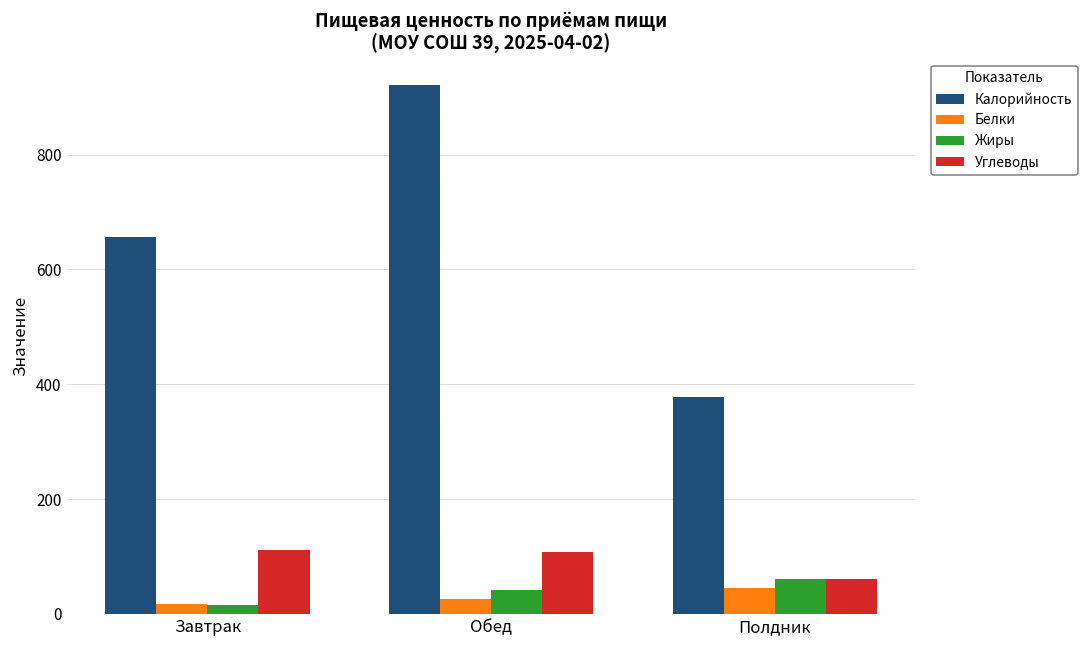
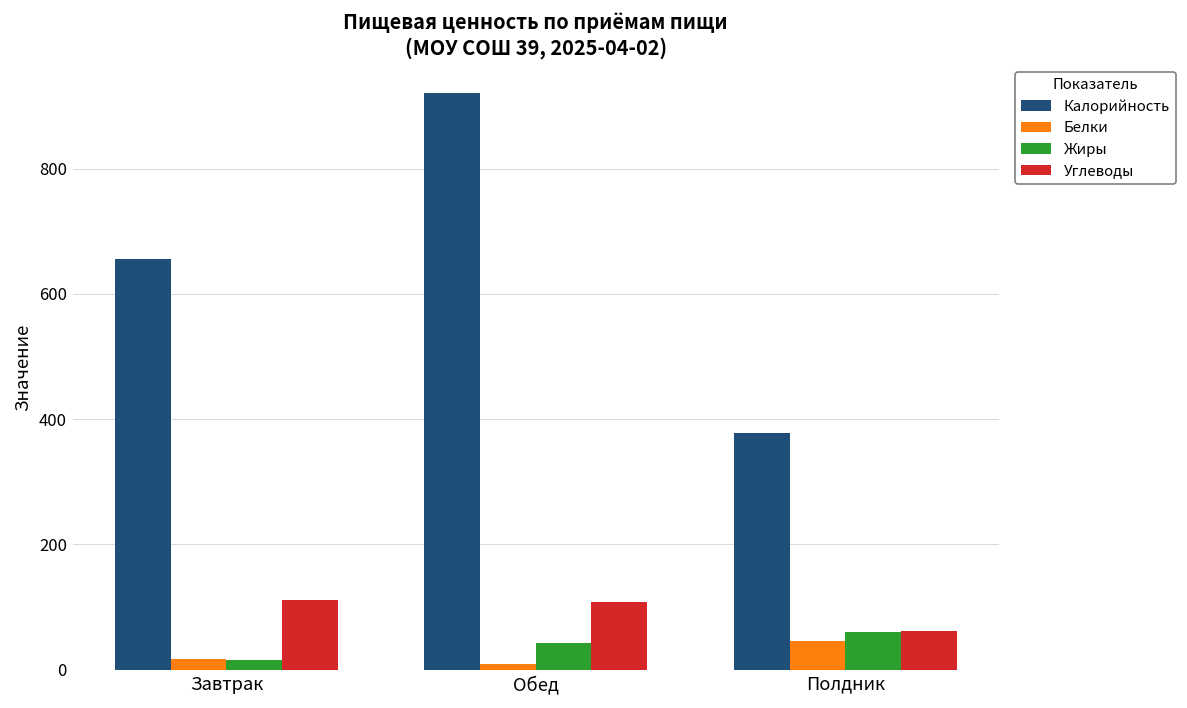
Белки, Обед: 30 -> 10
